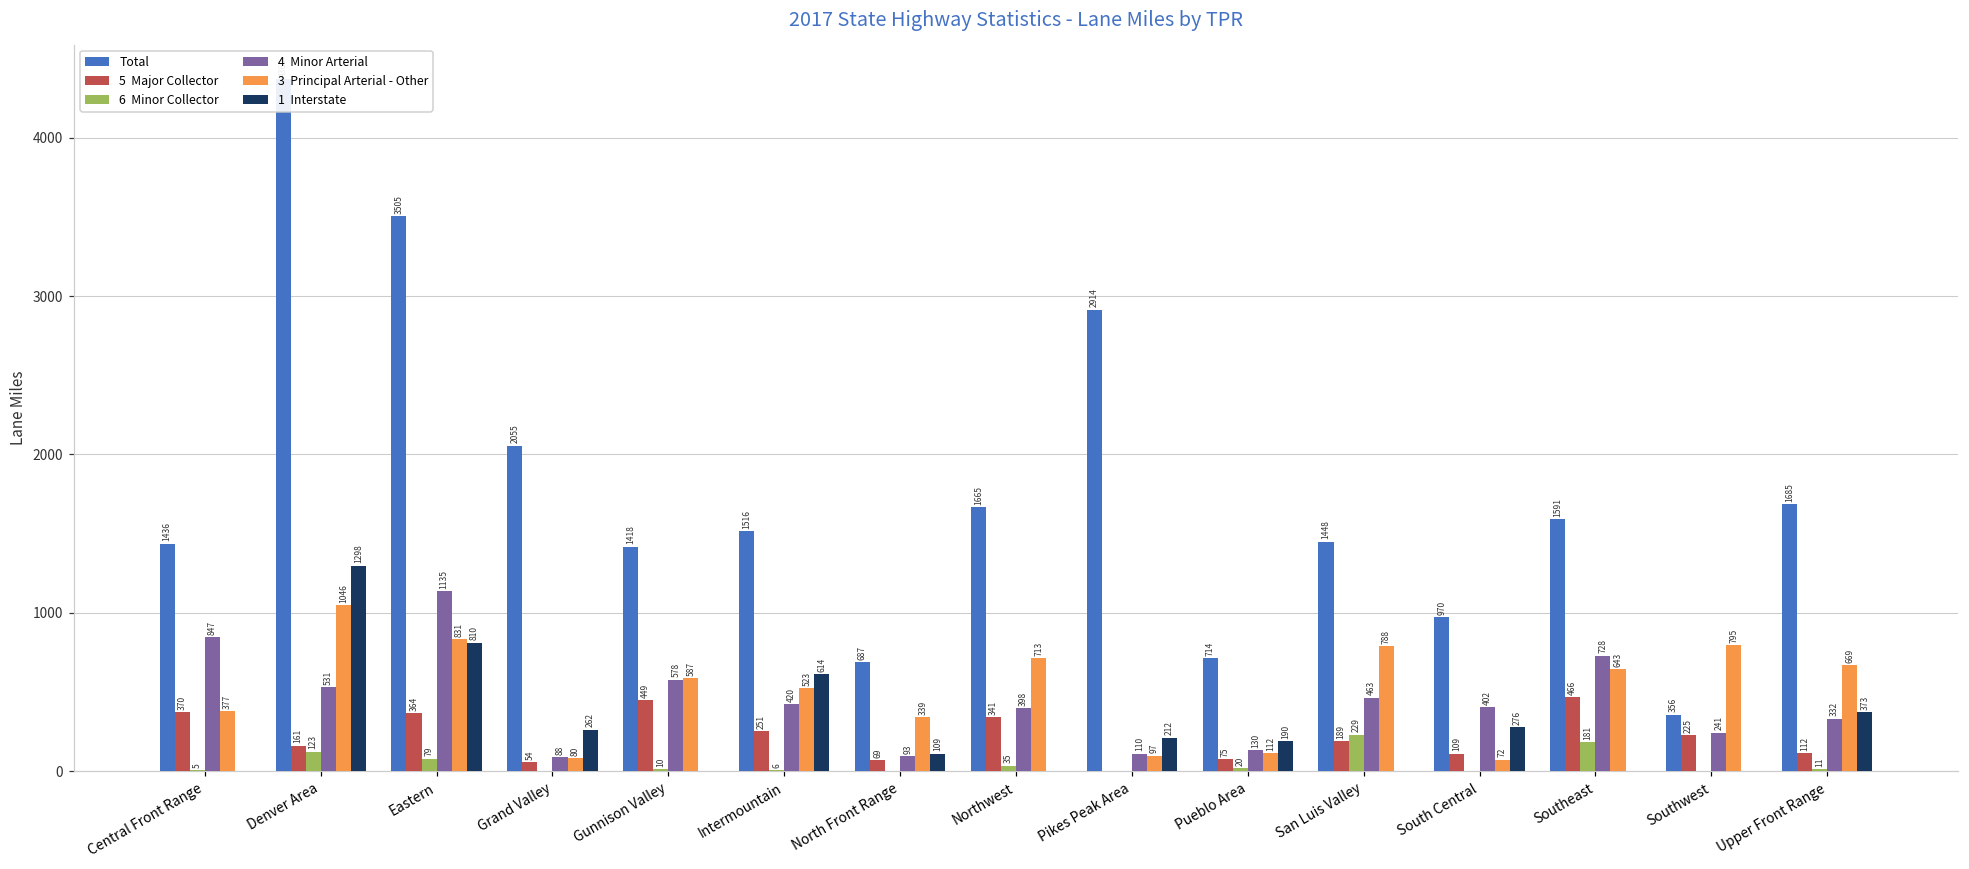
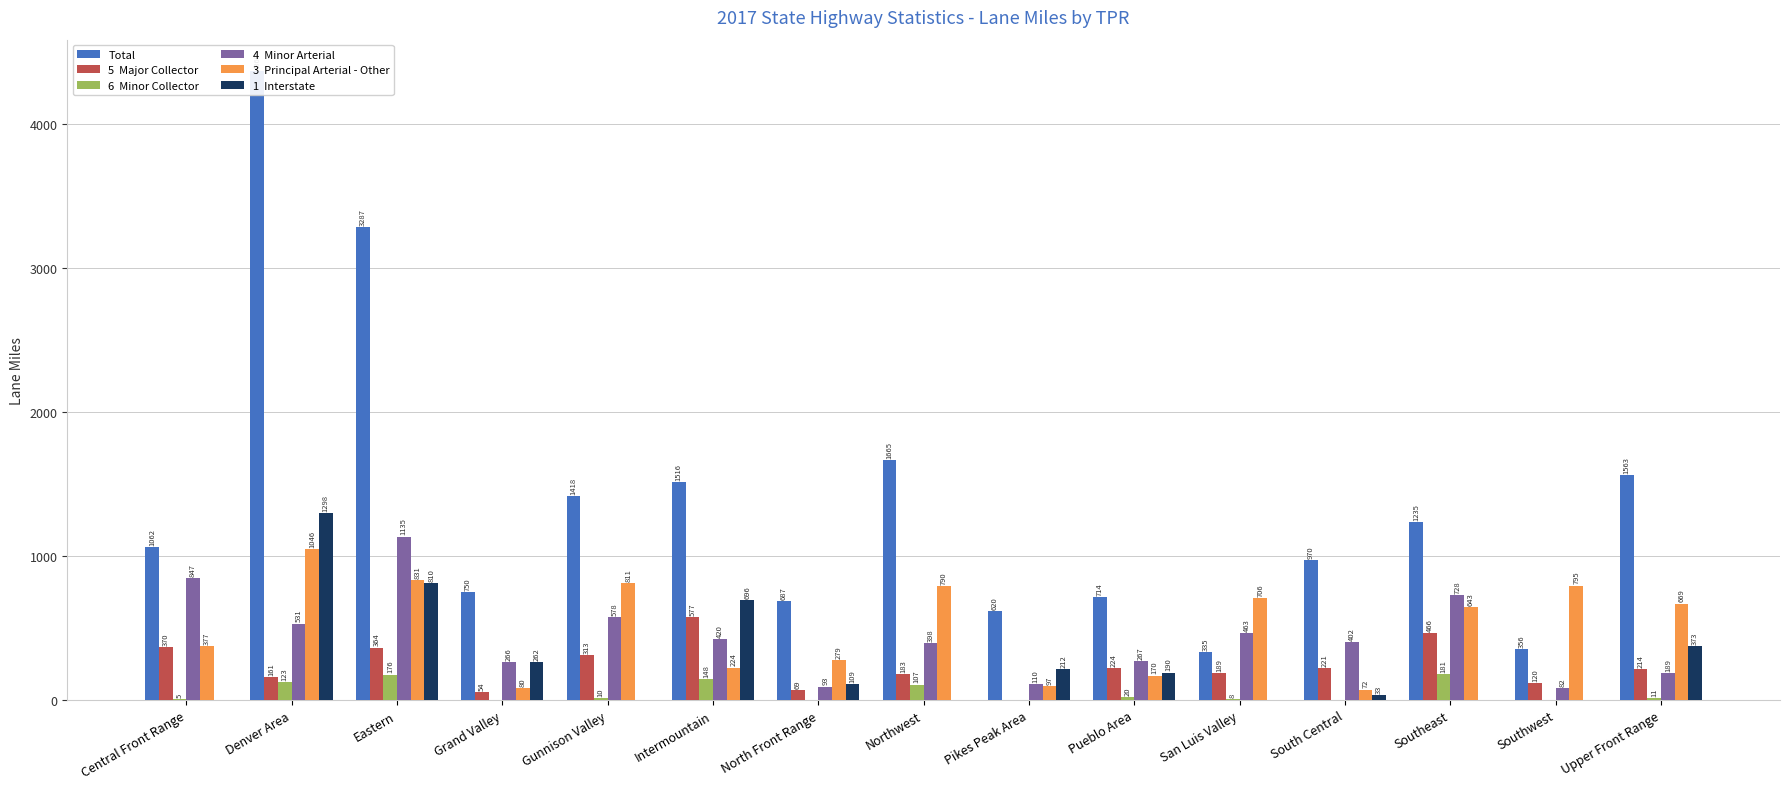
Total, Central Front Range: 1436 -> 1062
Total, Eastern: 3505 -> 3287
6 Minor Collector, Eastern: 79 -> 176
Total, Grand Valley: 2055 -> 750
4 Minor Arterial, Grand Valley: 88 -> 266
5 Major Collector, Gunnison Valley: 449 -> 313
3 Principal Arterial - Other, Gunnison Valley: 587 -> 811
5 Major Collector, Intermountain: 251 -> 577
6 Minor Collector, Intermountain: 6 -> 148
3 Principal Arterial - Other, Intermountain: 523 -> 224
1 Interstate, Intermountain: 614 -> 696
3 Principal Arterial - Other, North Front Range: 339 -> 279
5 Major Collector, Northwest: 341 -> 183
6 Minor Collector, Northwest: 35 -> 107
3 Principal Arterial - Other, Northwest: 713 -> 790
Total, Pikes Peak Area: 2914 -> 620
5 Major Collector, Pueblo Area: 75 -> 224
4 Minor Arterial, Pueblo Area: 130 -> 267
3 Principal Arterial - Other, Pueblo Area: 112 -> 170
Total, San Luis Valley: 1448 -> 335
6 Minor Collector, San Luis Valley: 229 -> 8
3 Principal Arterial - Other, San Luis Valley: 788 -> 706
5 Major Collector, South Central: 109 -> 221
1 Interstate, South Central: 276 -> 33
Total, Southeast: 1591 -> 1235
5 Major Collector, Southwest: 225 -> 120
4 Minor Arterial, Southwest: 241 -> 82
Total, Upper Front Range: 1685 -> 1563
5 Major Collector, Upper Front Range: 112 -> 214
4 Minor Arterial, Upper Front Range: 332 -> 189
